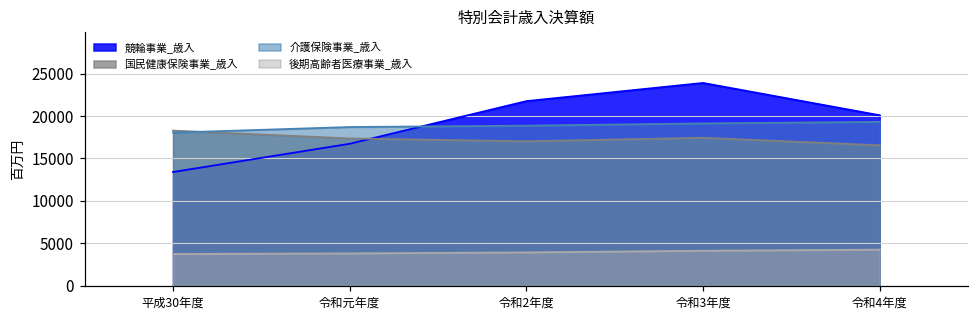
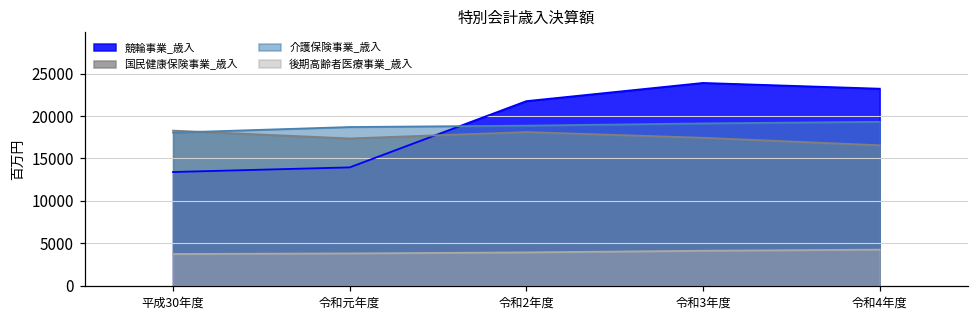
競輪事業_歳入, 令和元年度: 17000 -> 14000
国民健康保険事業_歳入, 令和2年度: 17000 -> 18000
競輪事業_歳入, 令和4年度: 20000 -> 23000
